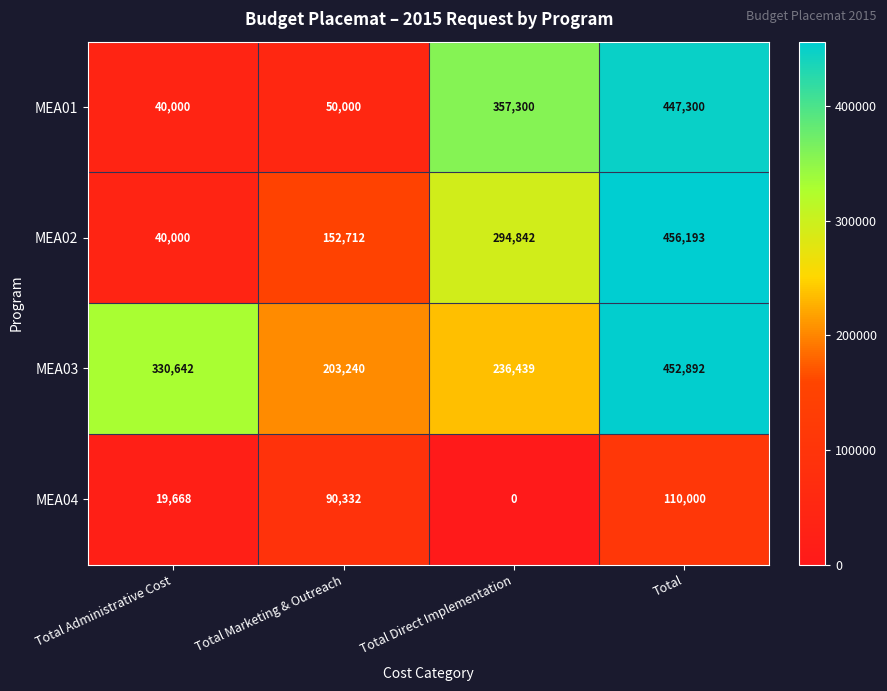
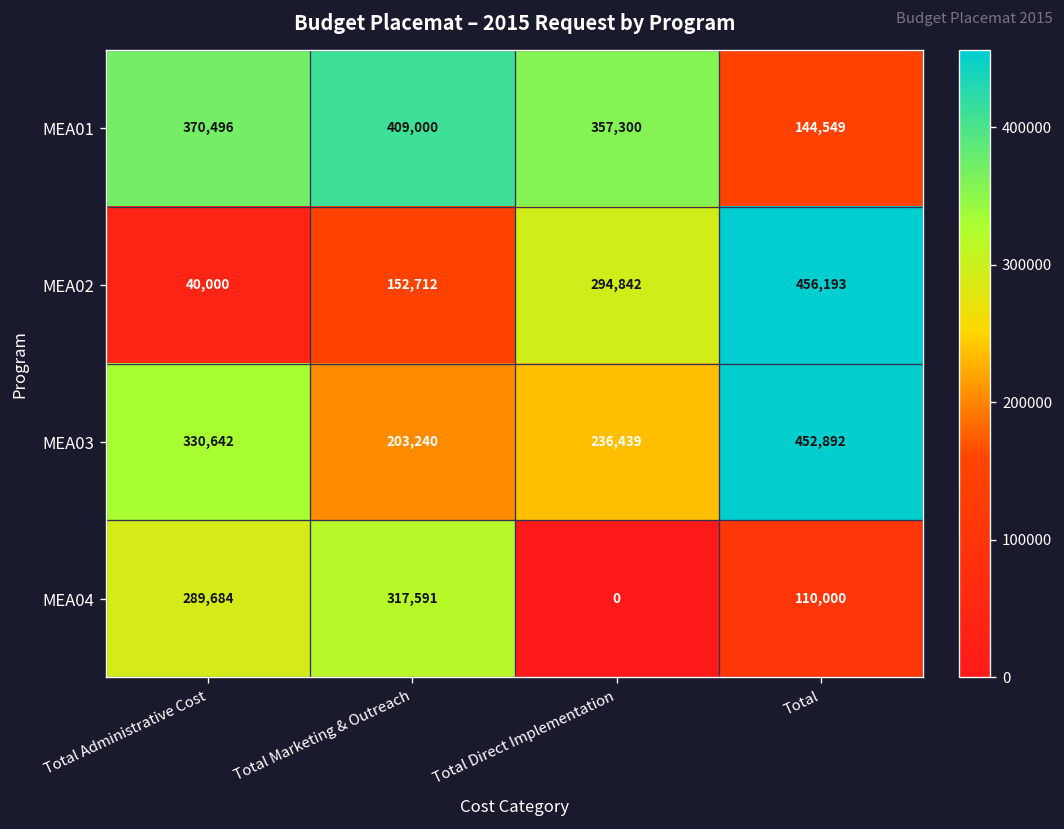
MEA01, Total Administrative Cost: 40,000 -> 370,496
MEA01, Total Marketing & Outreach: 50,000 -> 409,000
MEA01, Total: 447,300 -> 144,549
MEA04, Total Administrative Cost: 19,668 -> 289,684
MEA04, Total Marketing & Outreach: 90,332 -> 317,591
